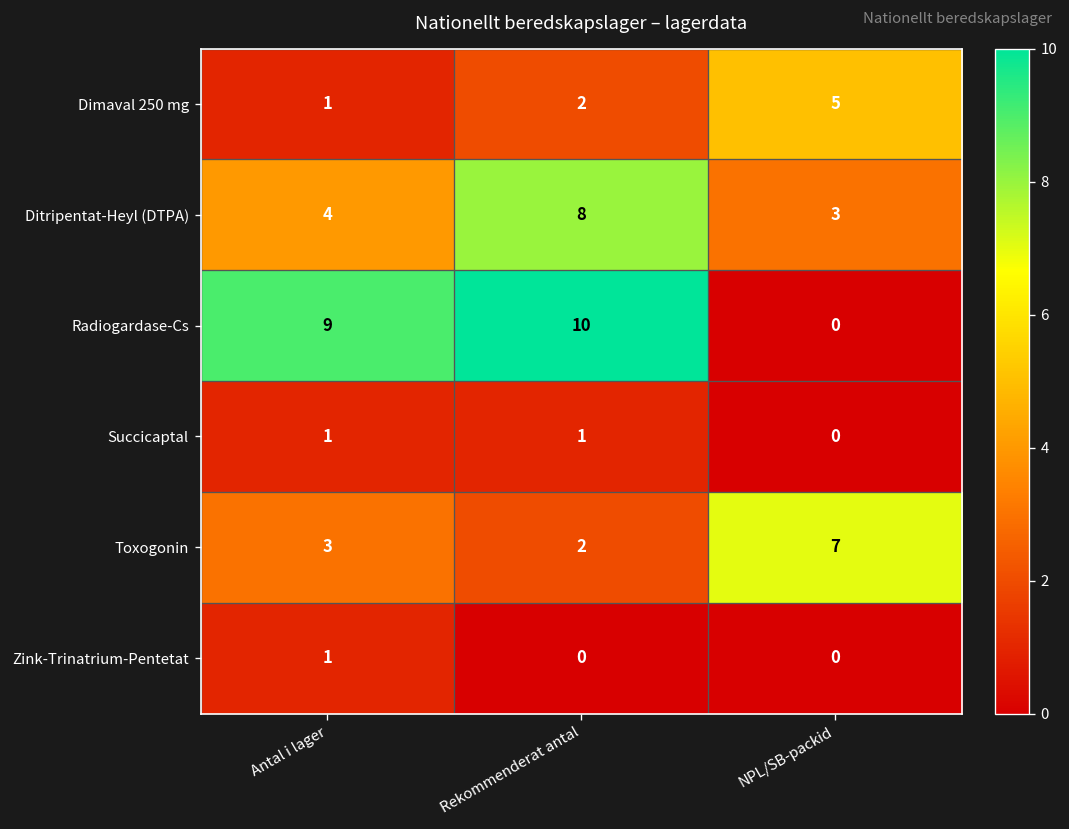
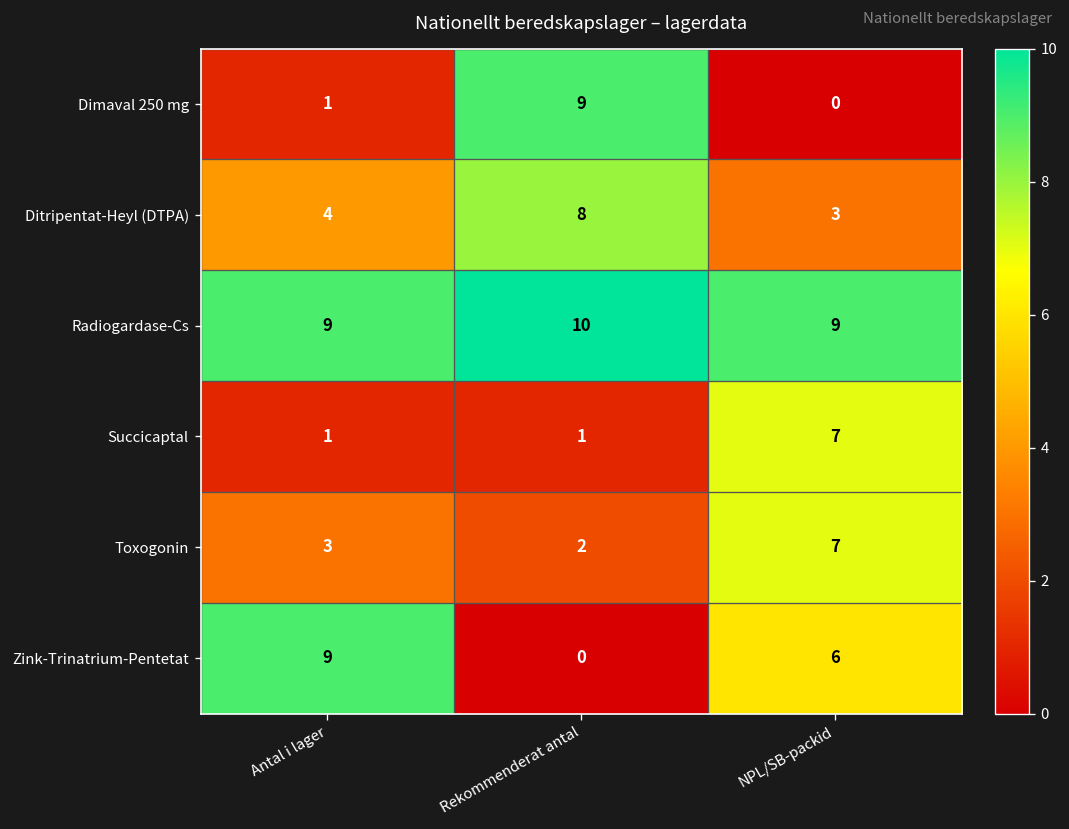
Dimaval 250 mg, Rekommenderat antal: 2 -> 9
Dimaval 250 mg, NPL/SB-packid: 5 -> 0
Radiogardase-Cs, NPL/SB-packid: 0 -> 9
Succicaptal, NPL/SB-packid: 0 -> 7
Zink-Trinatrium-Pentetat, Antal i lager: 1 -> 9
Zink-Trinatrium-Pentetat, NPL/SB-packid: 0 -> 6
